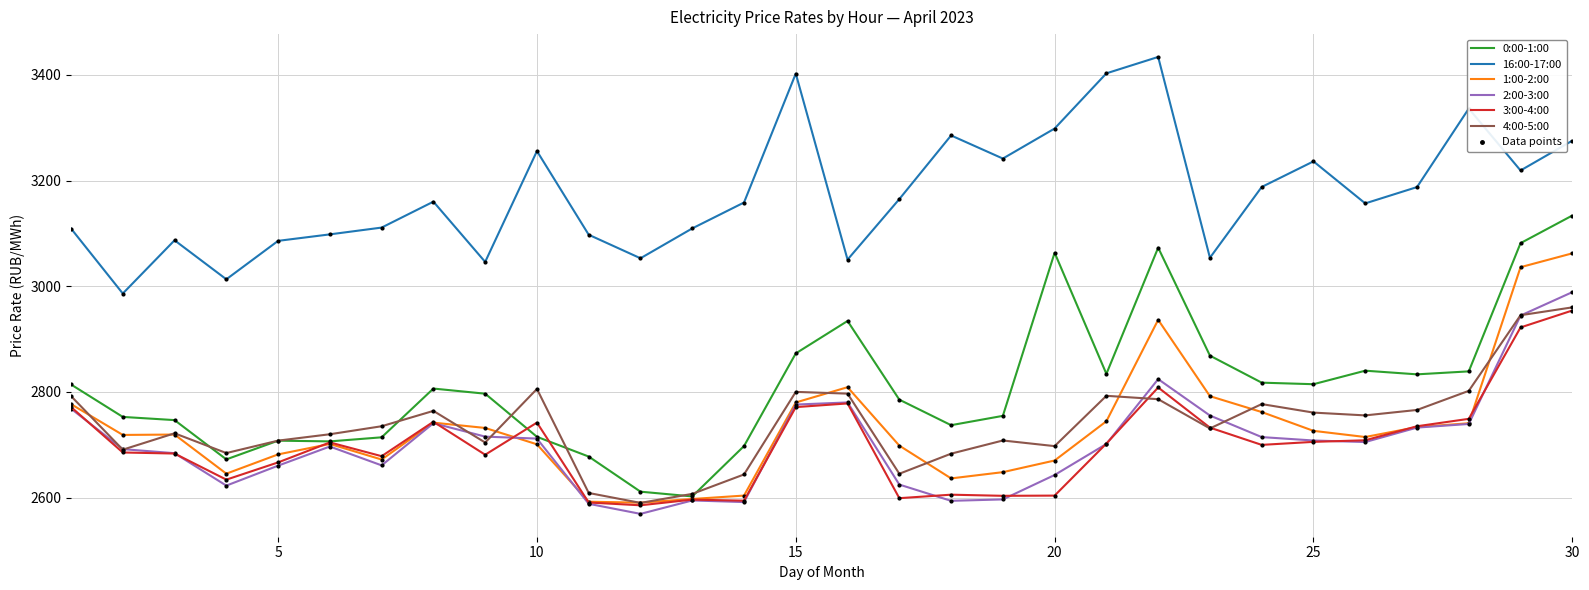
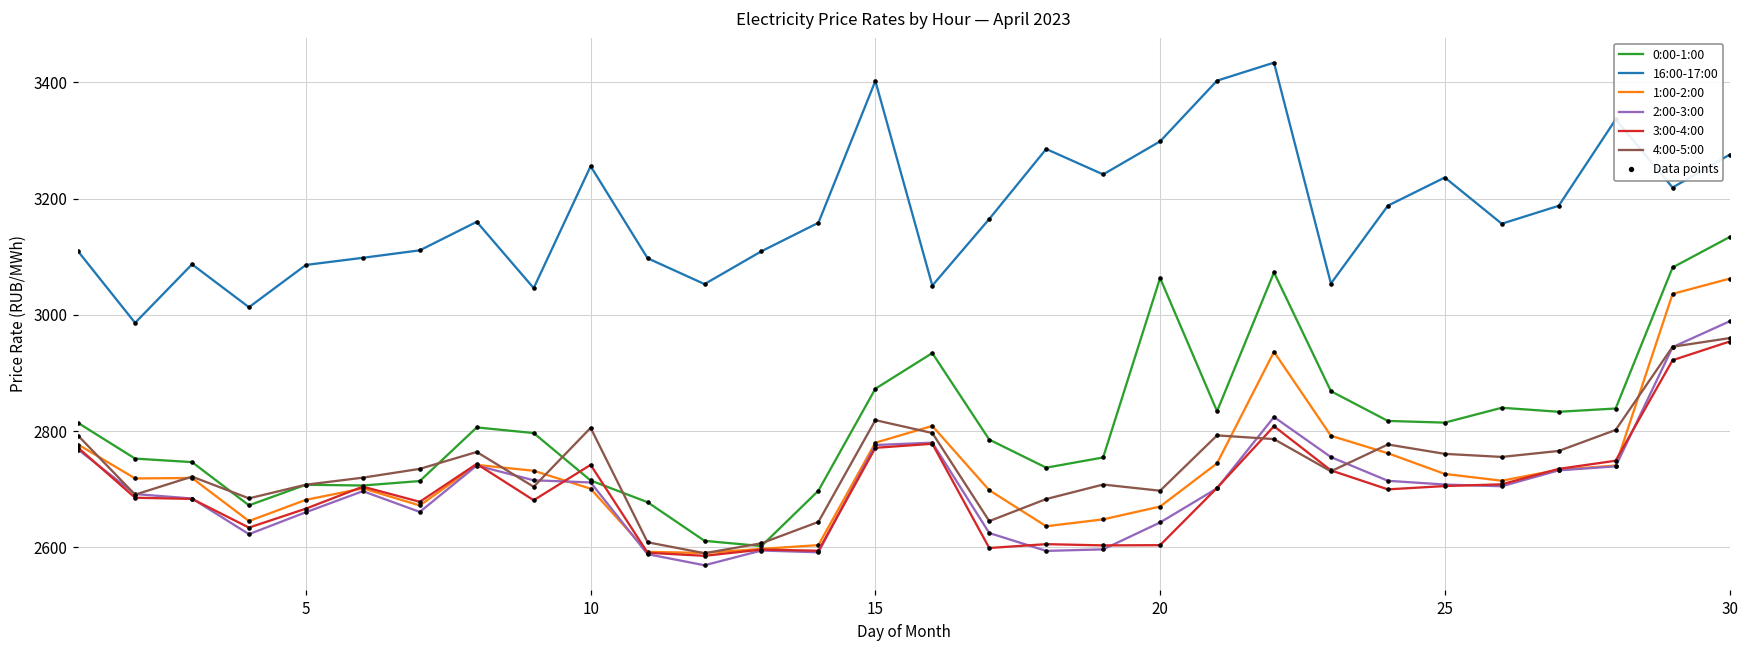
4:00-5:00, 15: 2800 -> 2820
